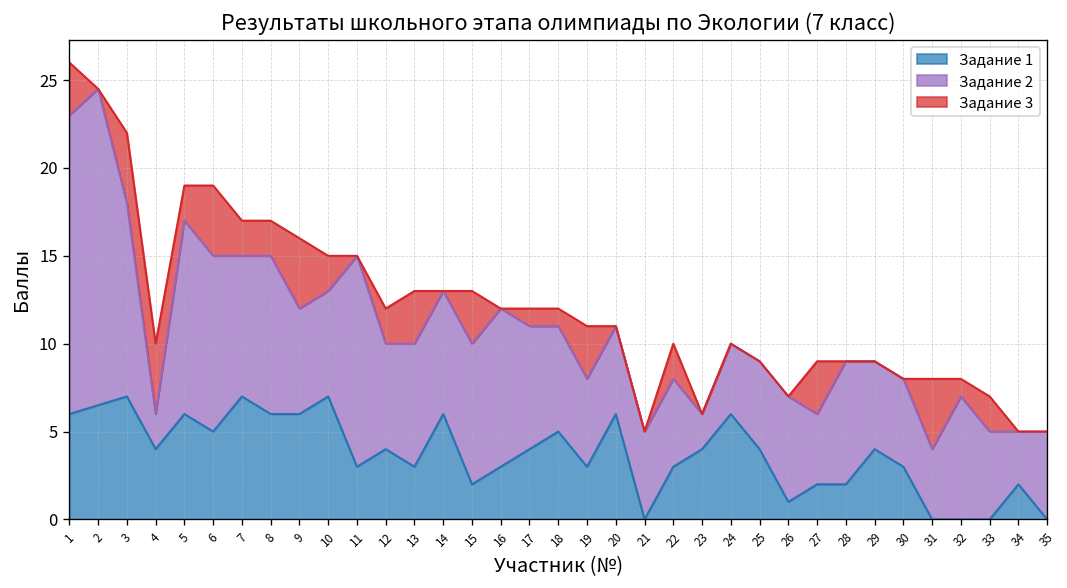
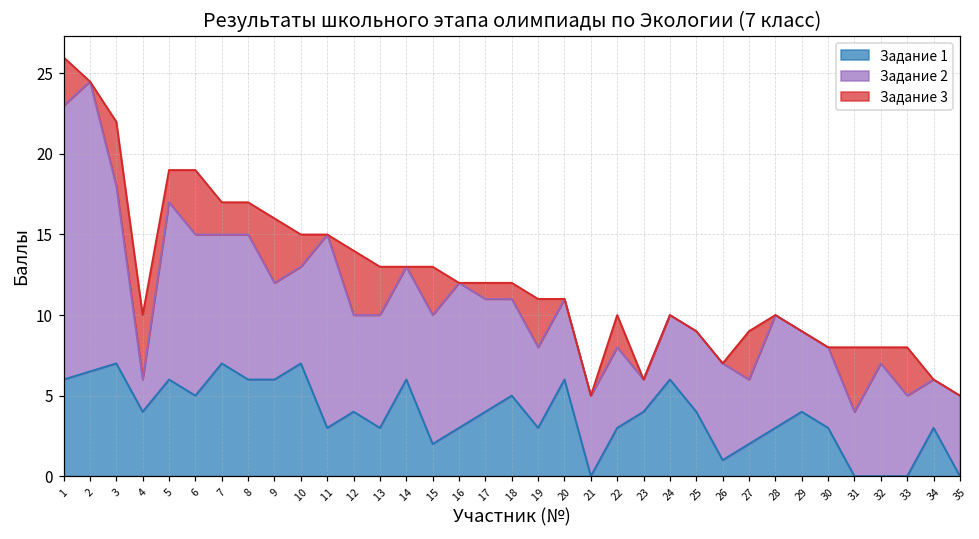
Задание 3, 12: 2 -> 4
Задание 1, 28: 2 -> 3
Задание 3, 33: 2 -> 3
Задание 1, 34: 2 -> 3
